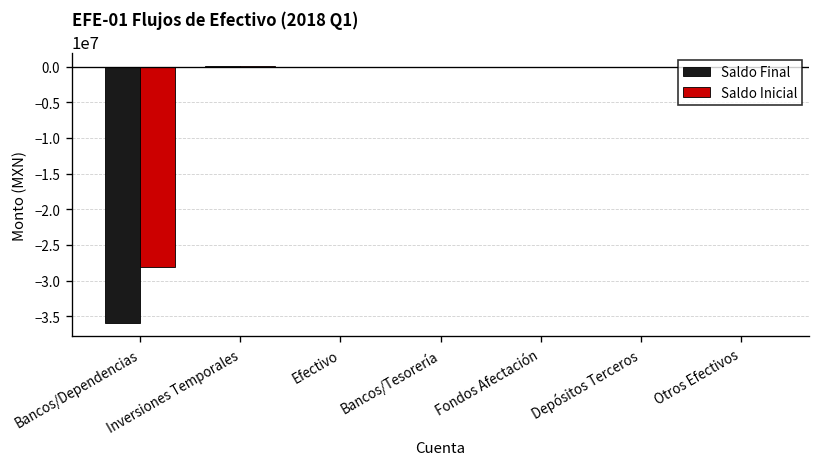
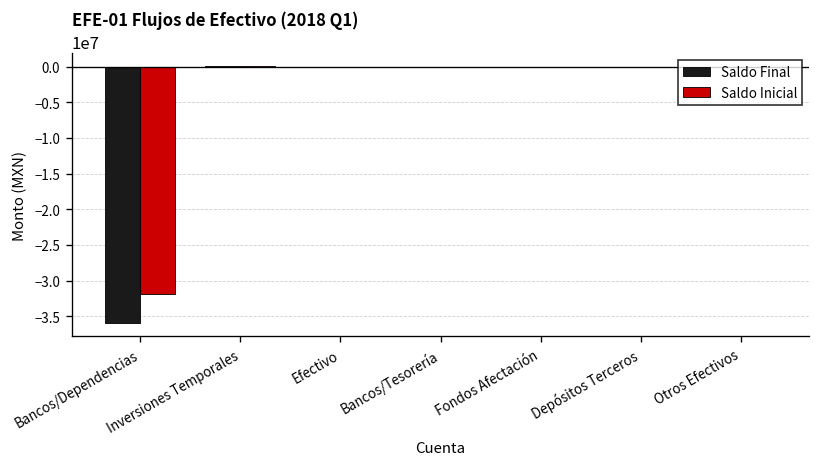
Saldo Inicial, Bancos/Dependencias: -28000000 -> -32000000
